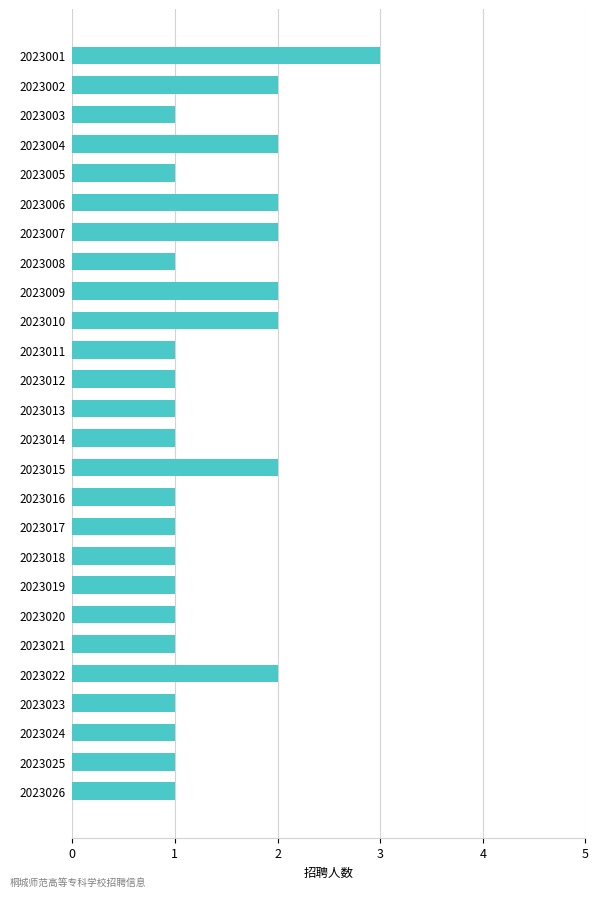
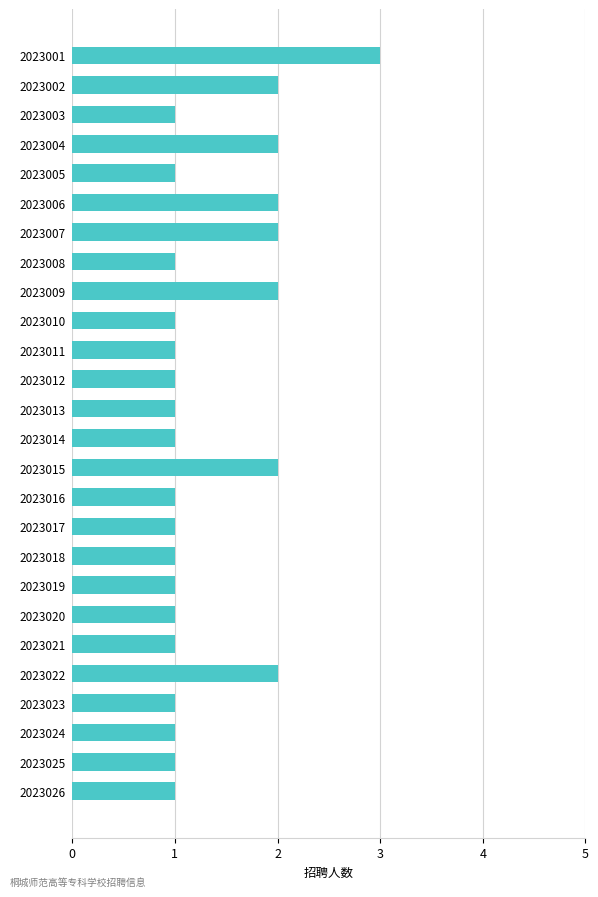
2023010: 2 -> 1
